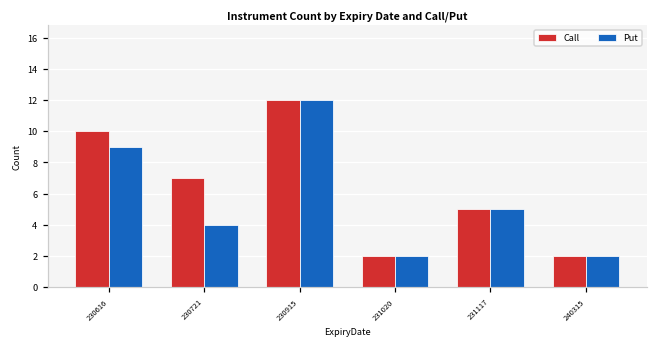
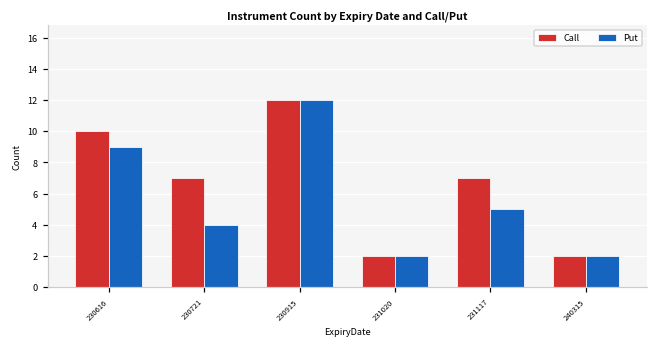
Call, 231117: 5 -> 7
